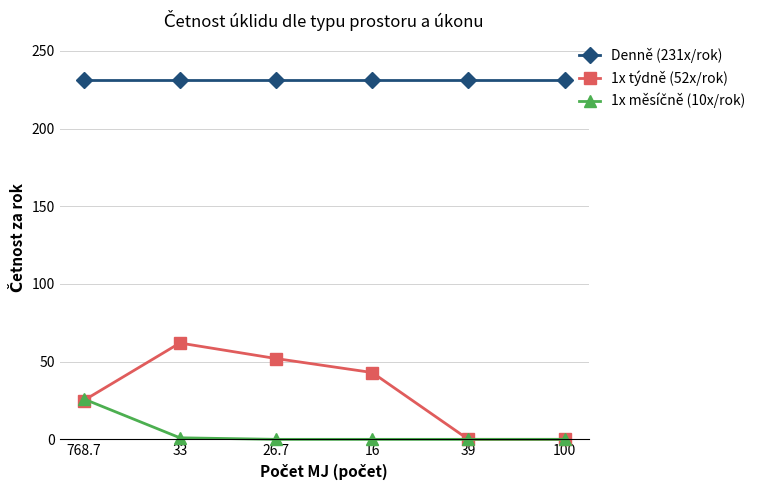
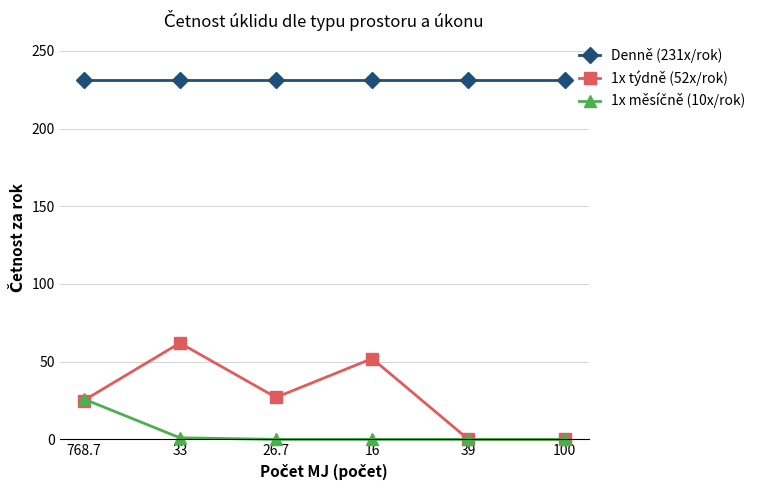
1x týdně (52x/rok), 26.7: 52 -> 27
1x týdně (52x/rok), 16: 43 -> 52
